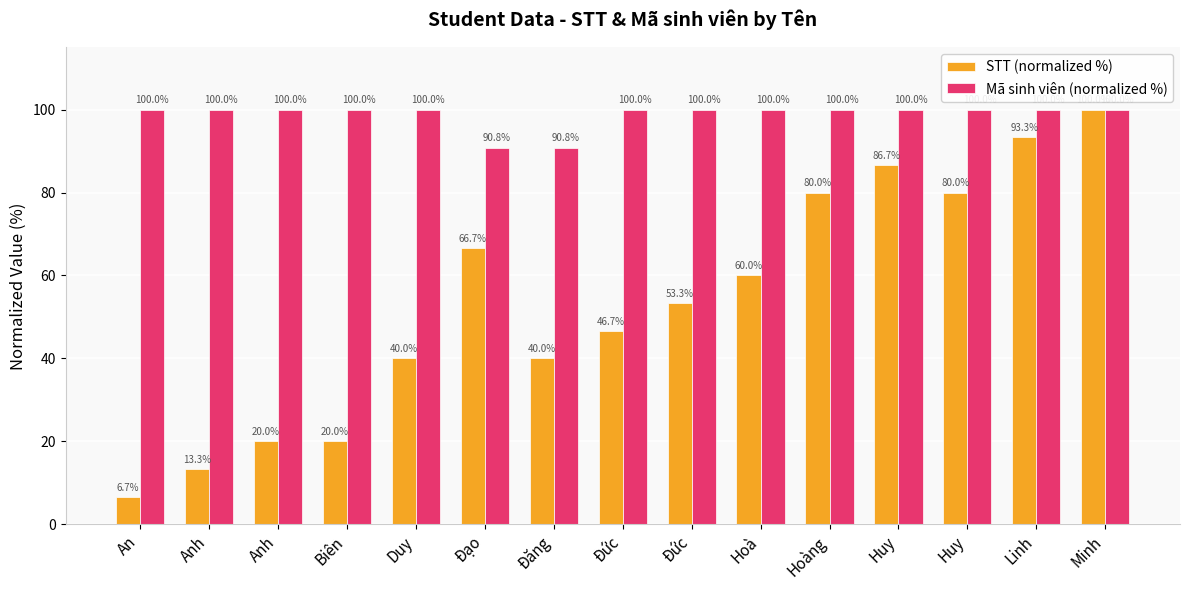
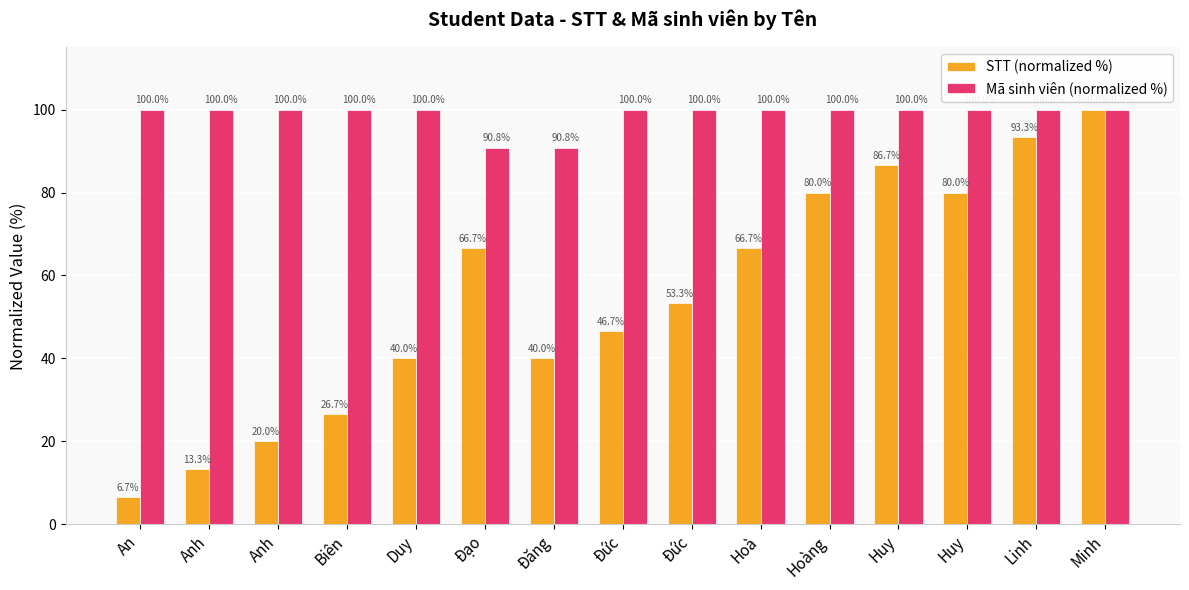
STT (normalized %), Biên: 20.0% -> 26.7%
STT (normalized %), Hoà: 60.0% -> 66.7%
